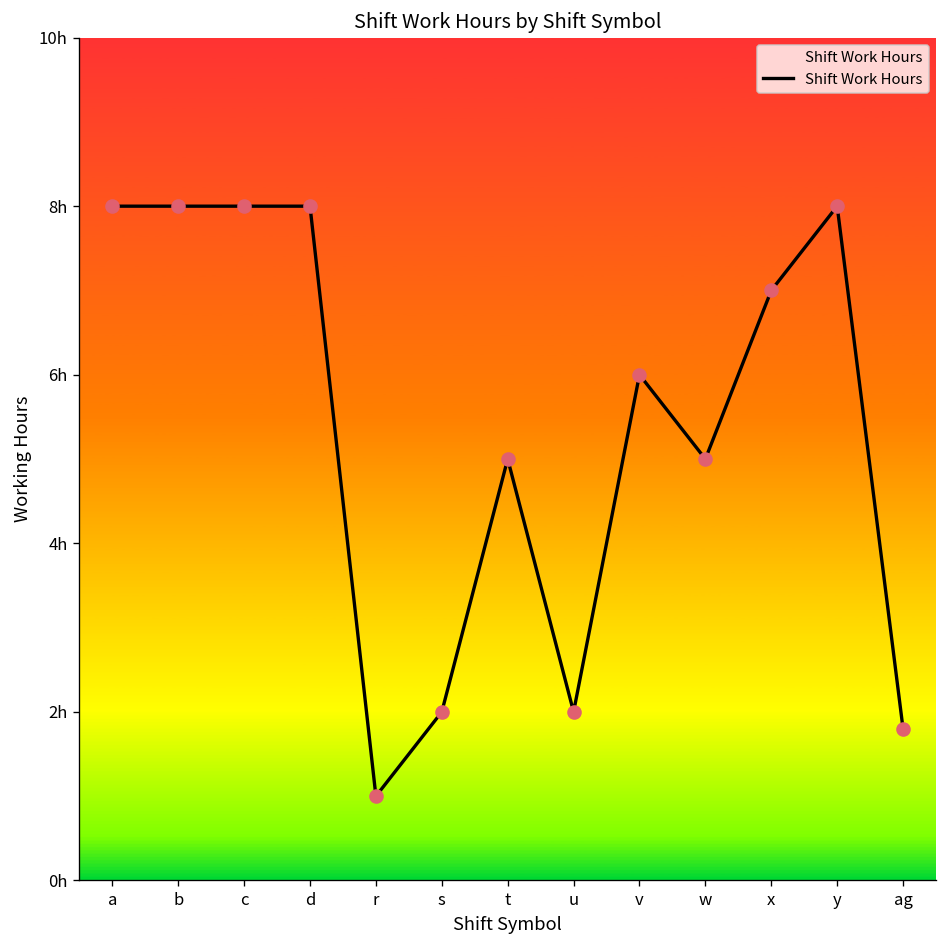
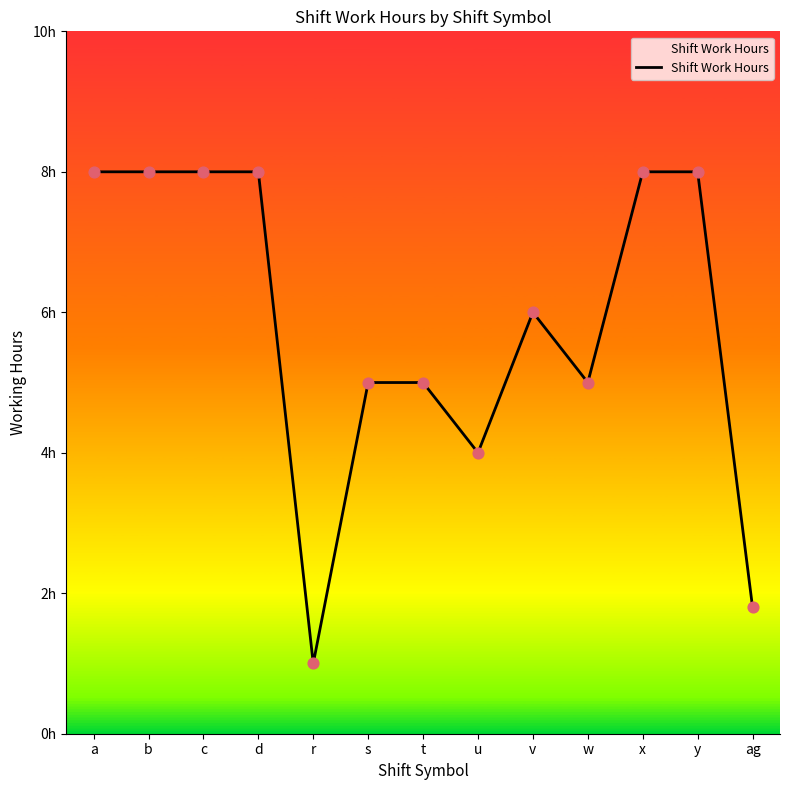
s: 2h -> 5h
u: 2h -> 4h
x: 7h -> 8h
